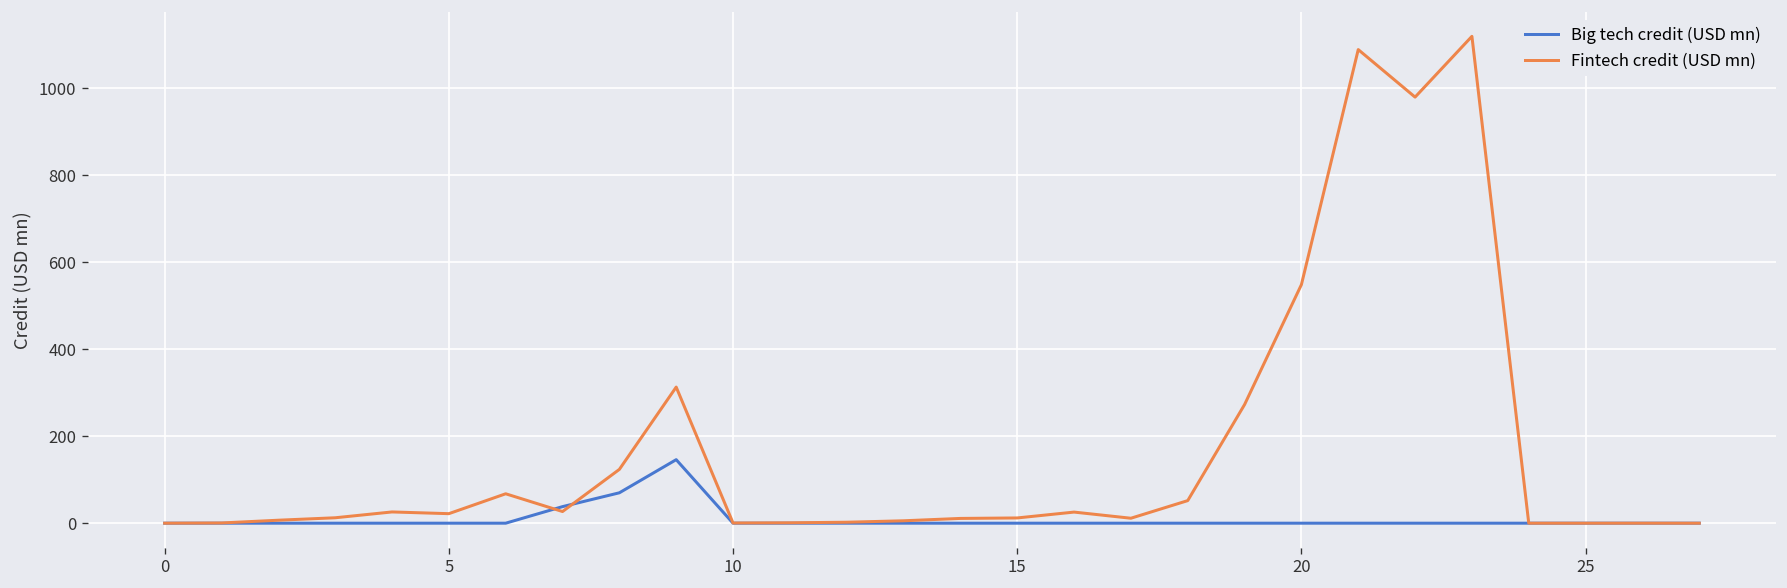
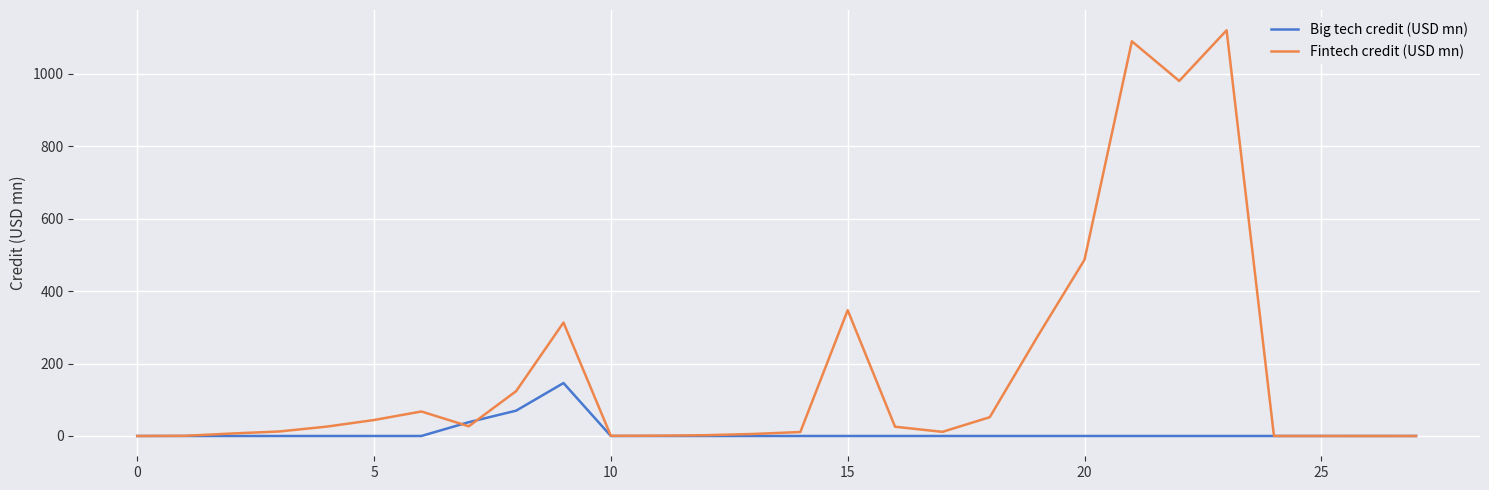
Fintech credit (USD mn), 5: 20 -> 40
Fintech credit (USD mn), 15: 10 -> 350
Fintech credit (USD mn), 20: 550 -> 490
